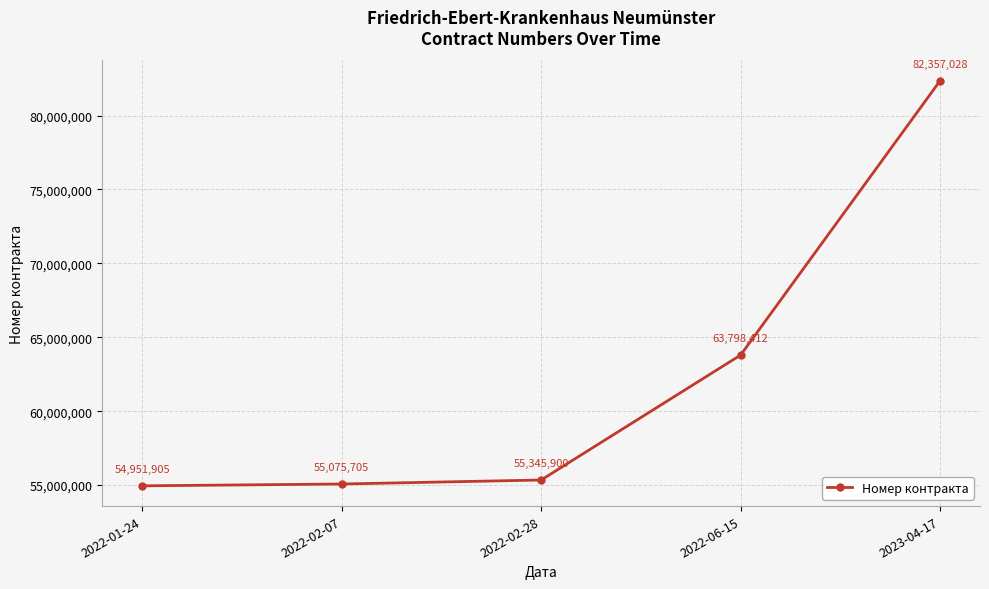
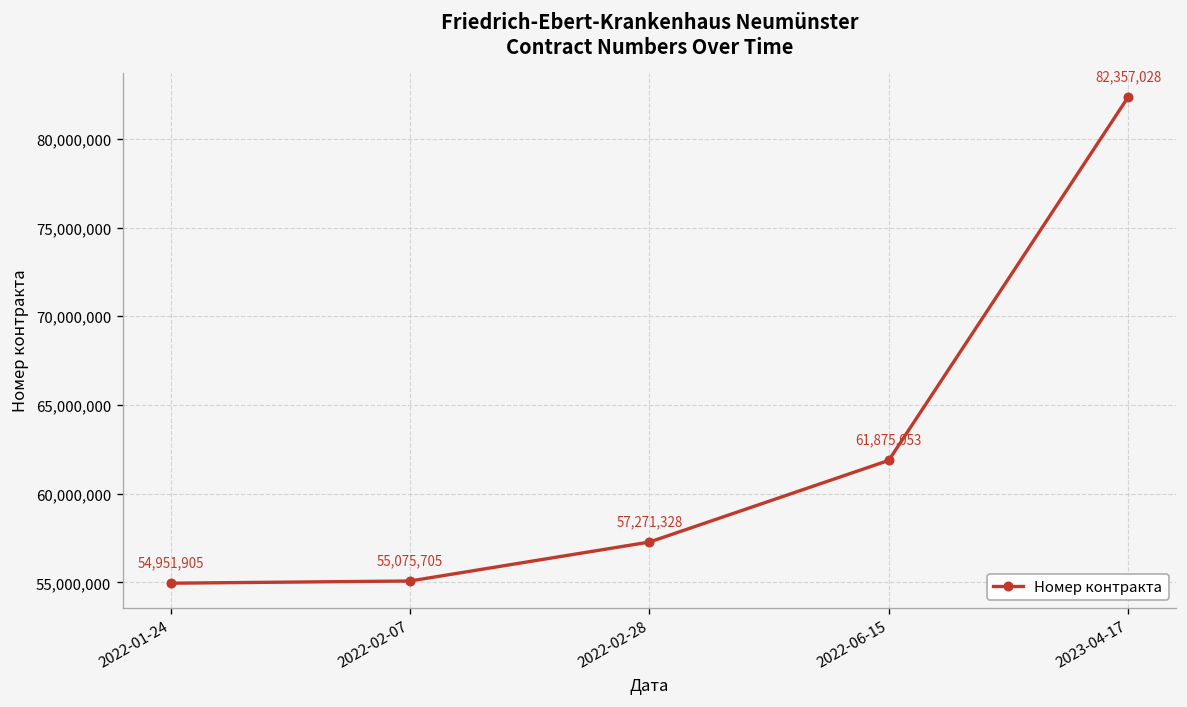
2022-02-28: 55,345,900 -> 57,271,328
2022-06-15: 63,798,412 -> 61,875,053
